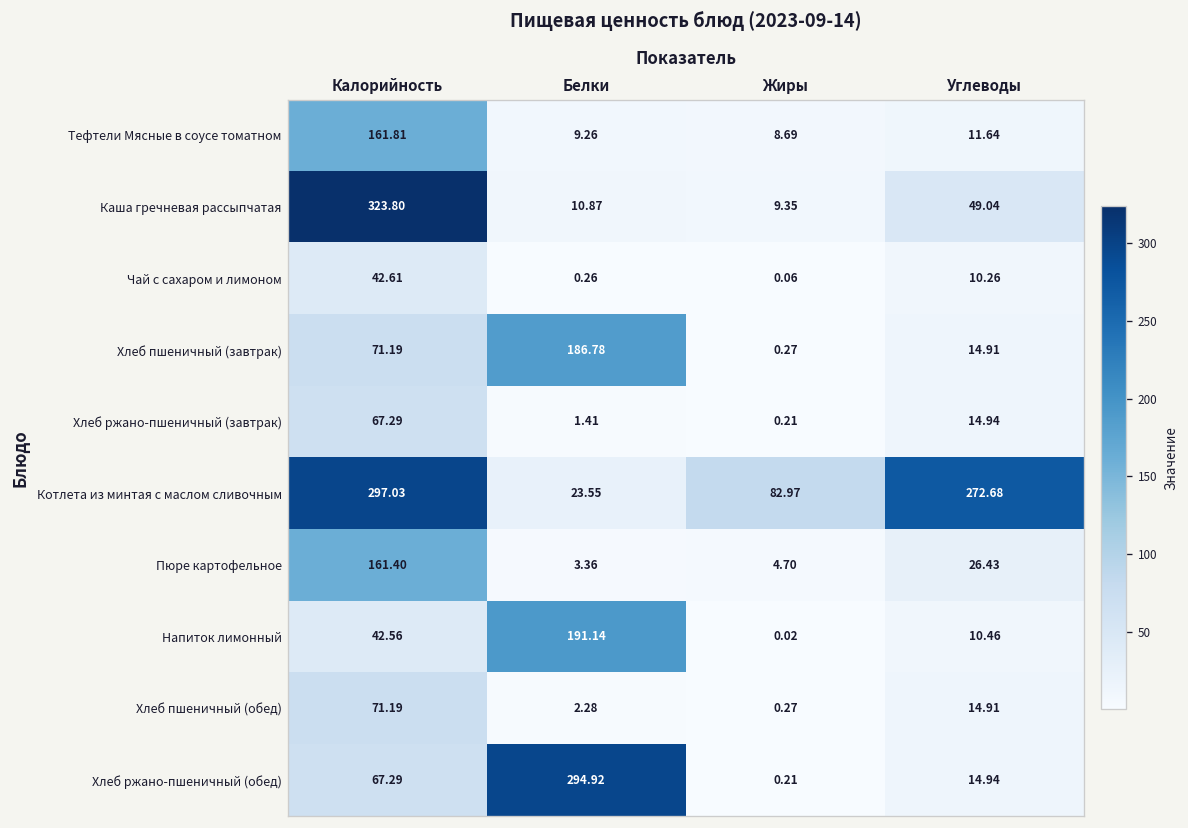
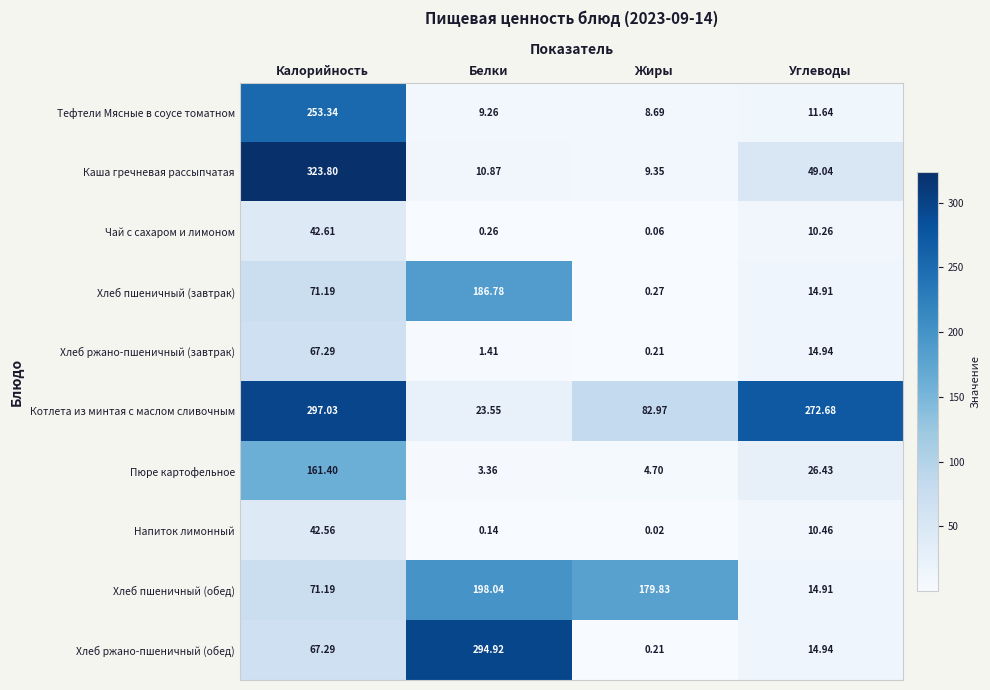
Тефтели Мясные в соусе томатном, Калорийность: 161.81 -> 253.34
Напиток лимонный, Белки: 191.14 -> 0.14
Хлеб пшеничный (обед), Белки: 2.28 -> 198.04
Хлеб пшеничный (обед), Жиры: 0.27 -> 179.83
